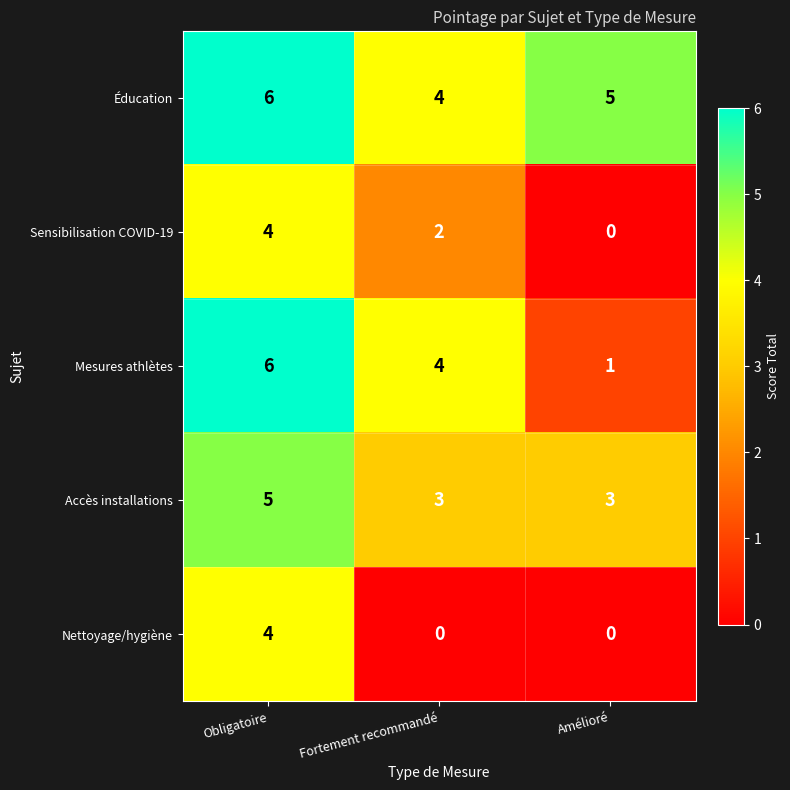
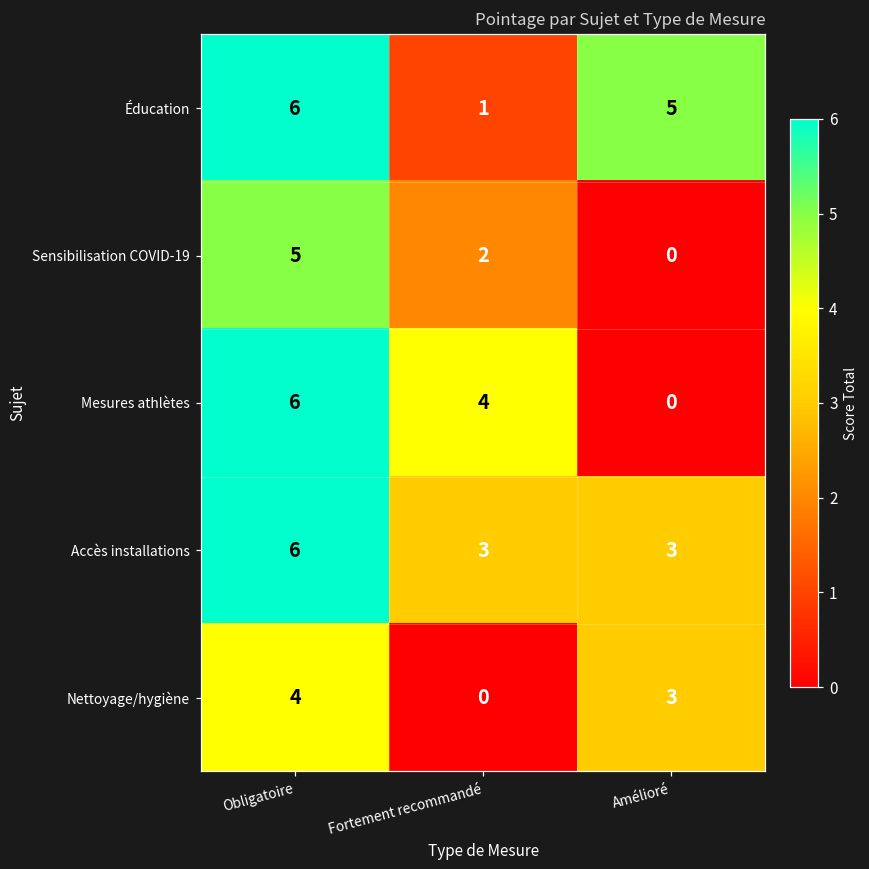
Éducation, Fortement recommandé: 4 -> 1
Sensibilisation COVID-19, Obligatoire: 4 -> 5
Mesures athlètes, Amélioré: 1 -> 0
Accès installations, Obligatoire: 5 -> 6
Nettoyage/hygiène, Amélioré: 0 -> 3
